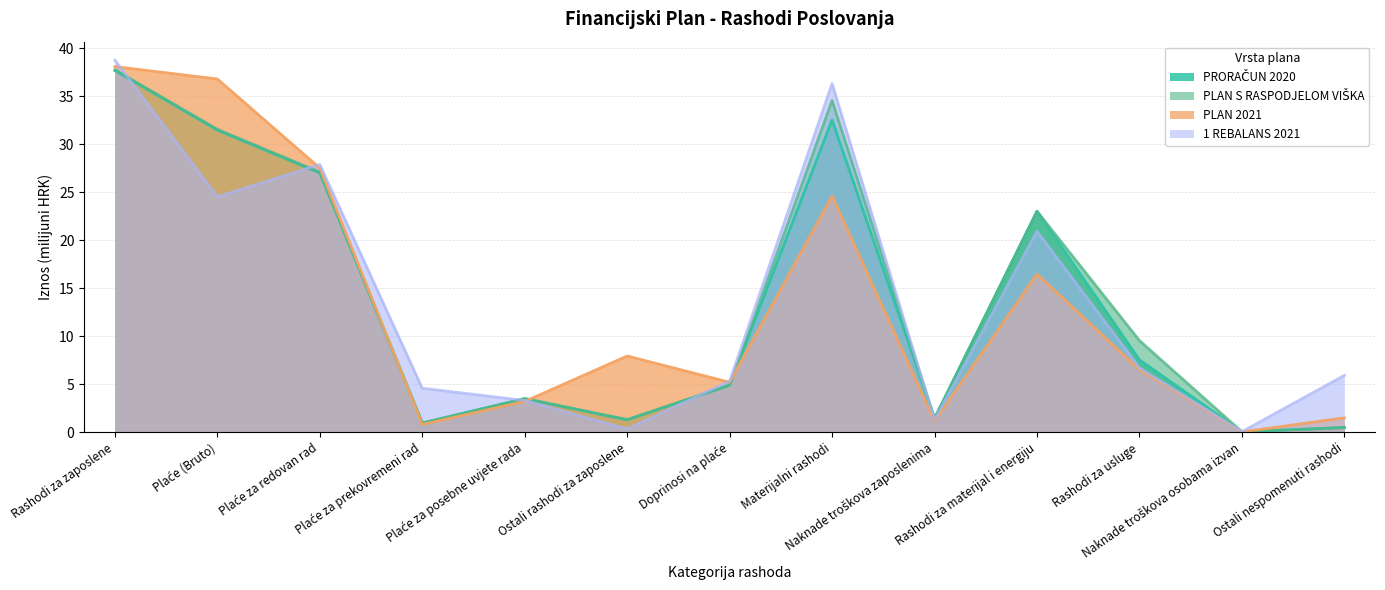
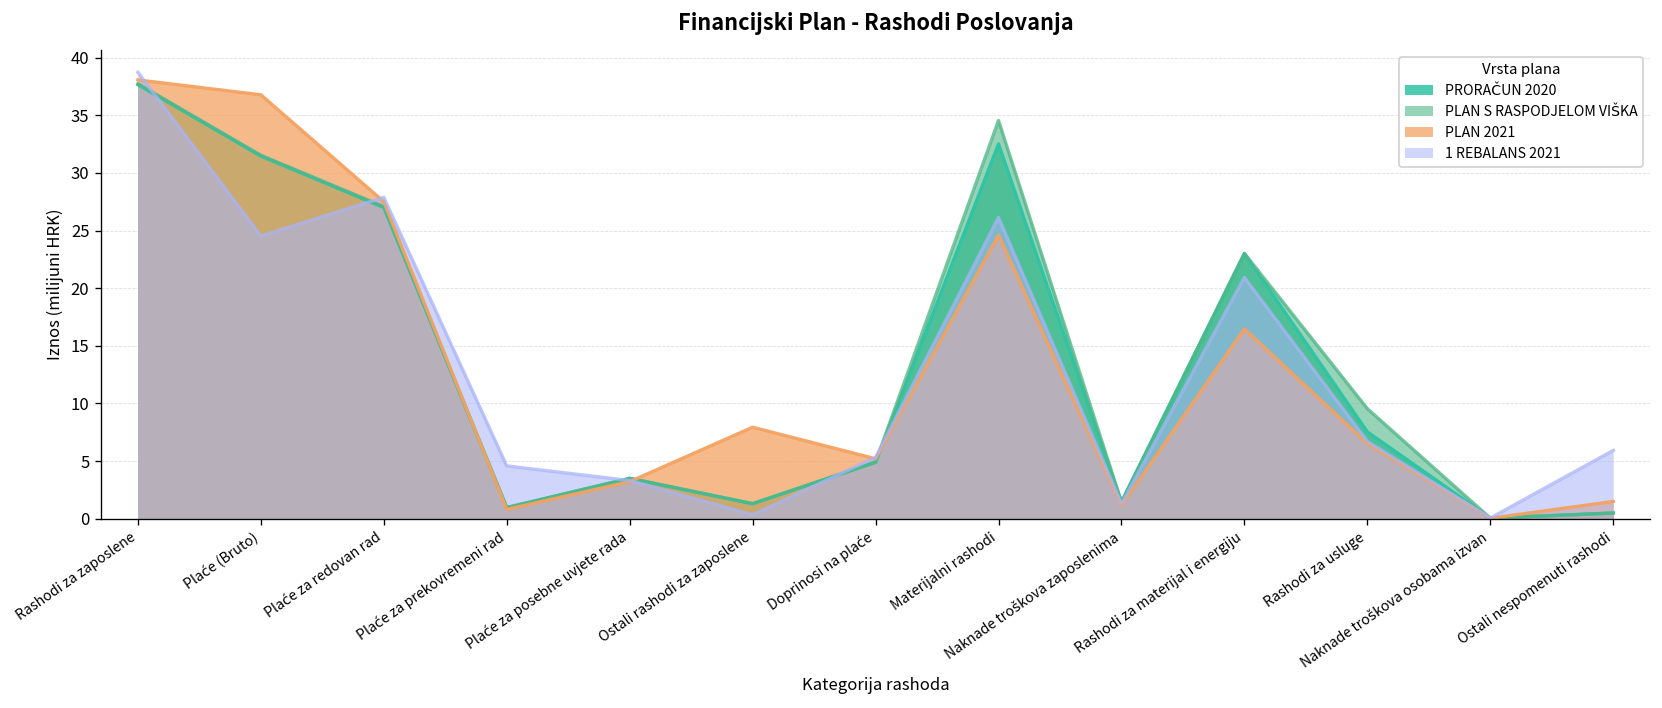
1 REBALANS 2021, Materijalni rashodi: 36 -> 26
